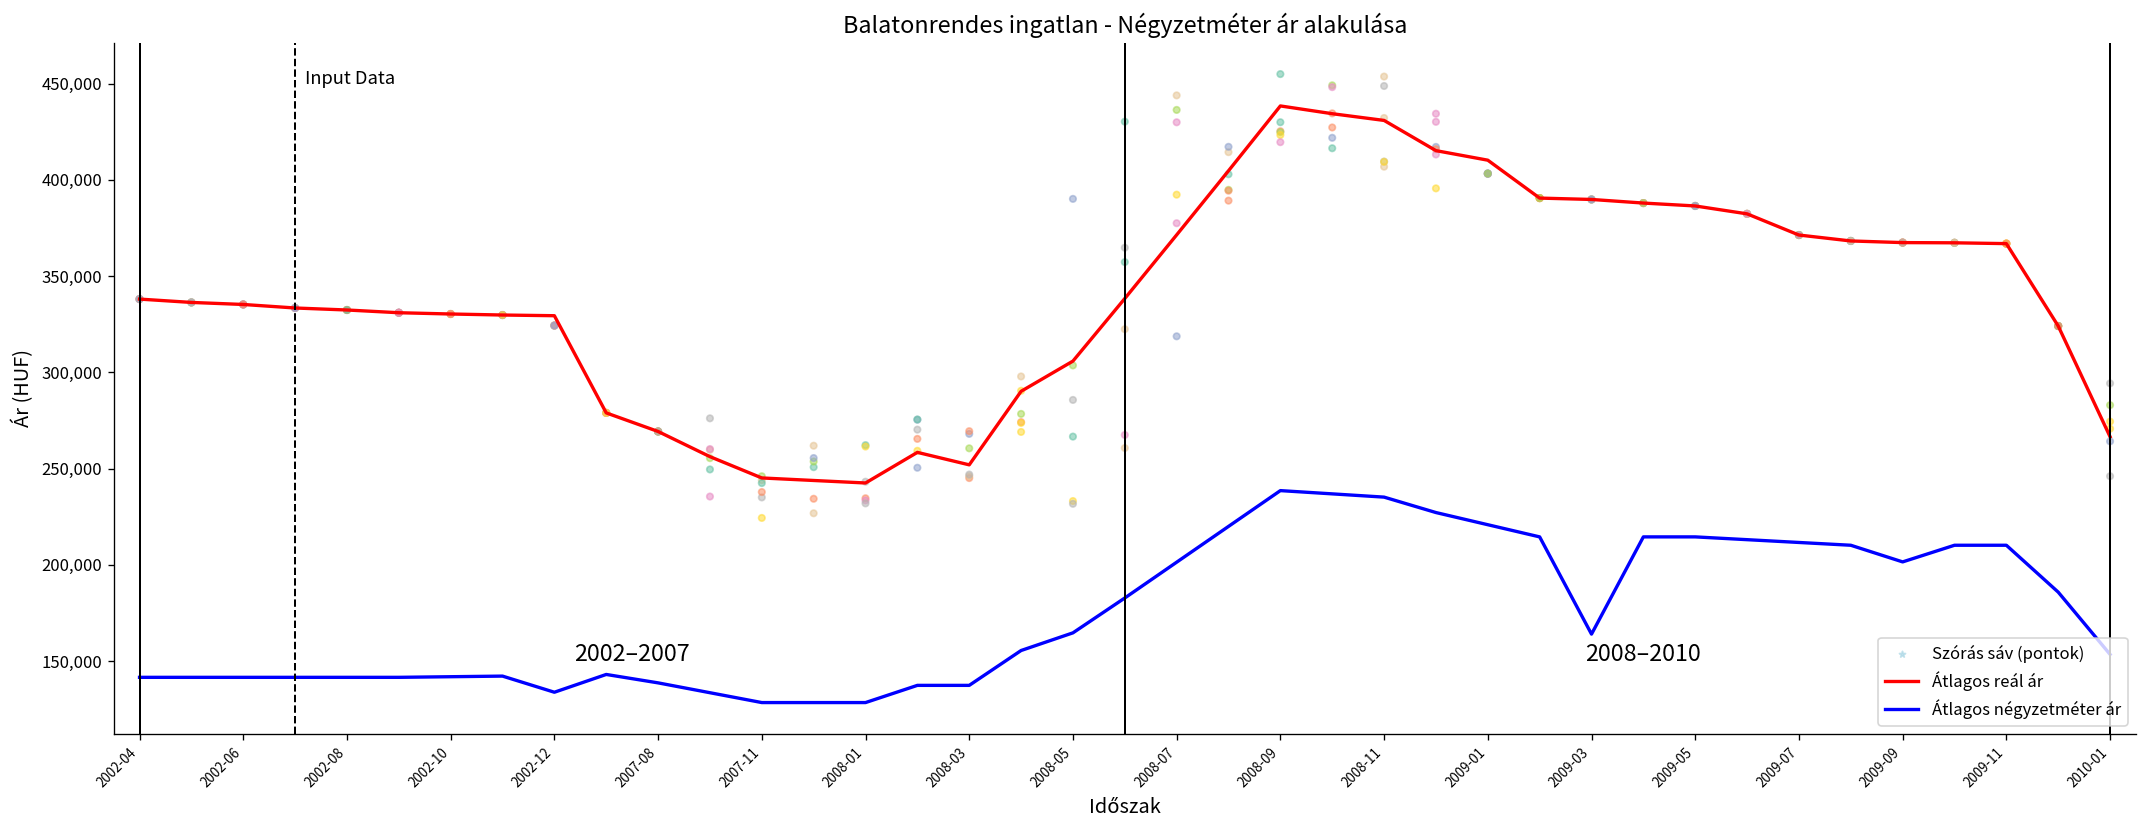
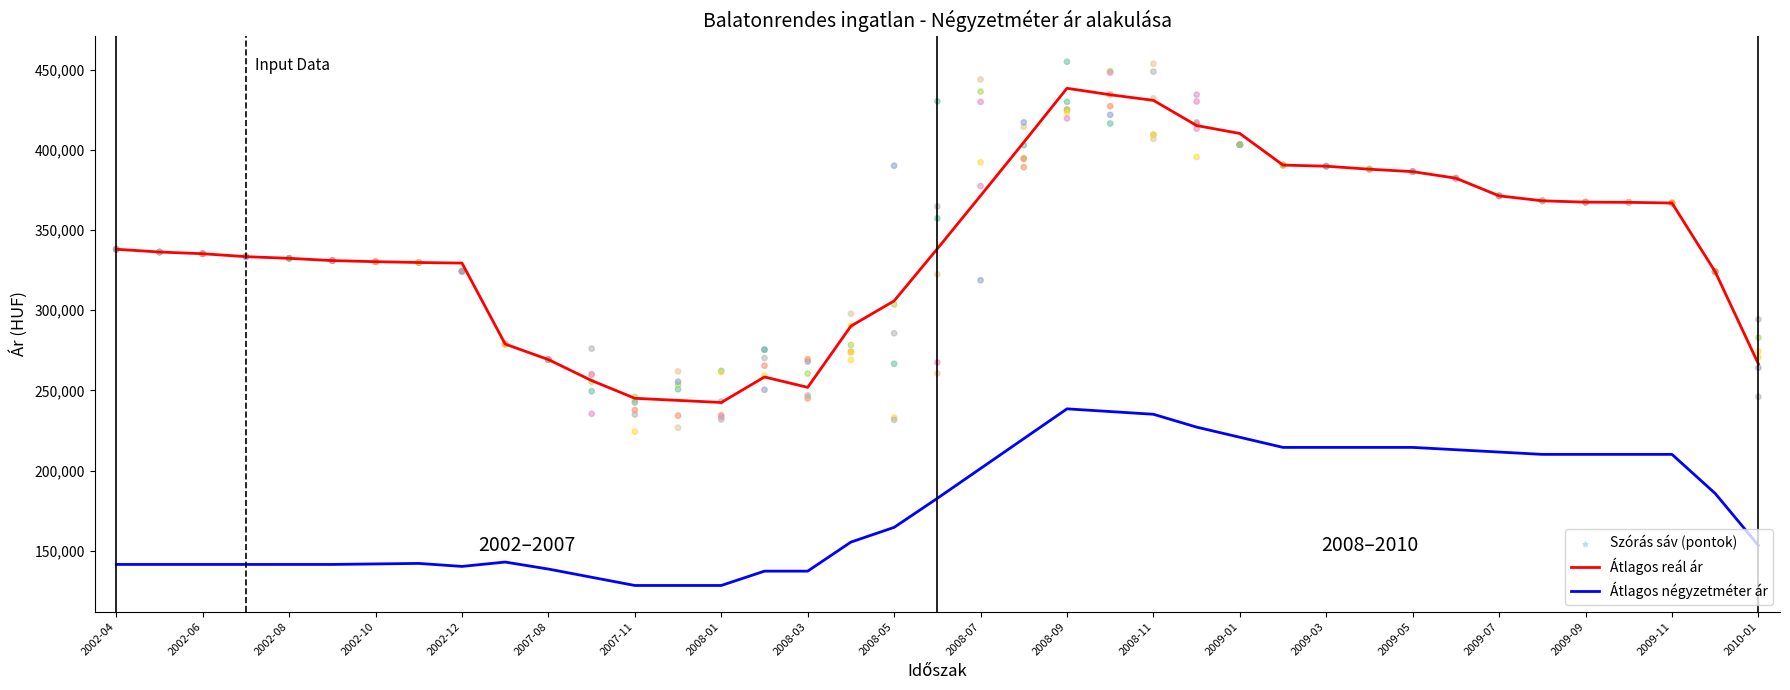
Átlagos négyzetméter ár, 2002-12: 134,000 -> 140,000
Átlagos négyzetméter ár, 2009-03: 164,000 -> 214,000
Átlagos négyzetméter ár, 2009-09: 201,000 -> 210,000
